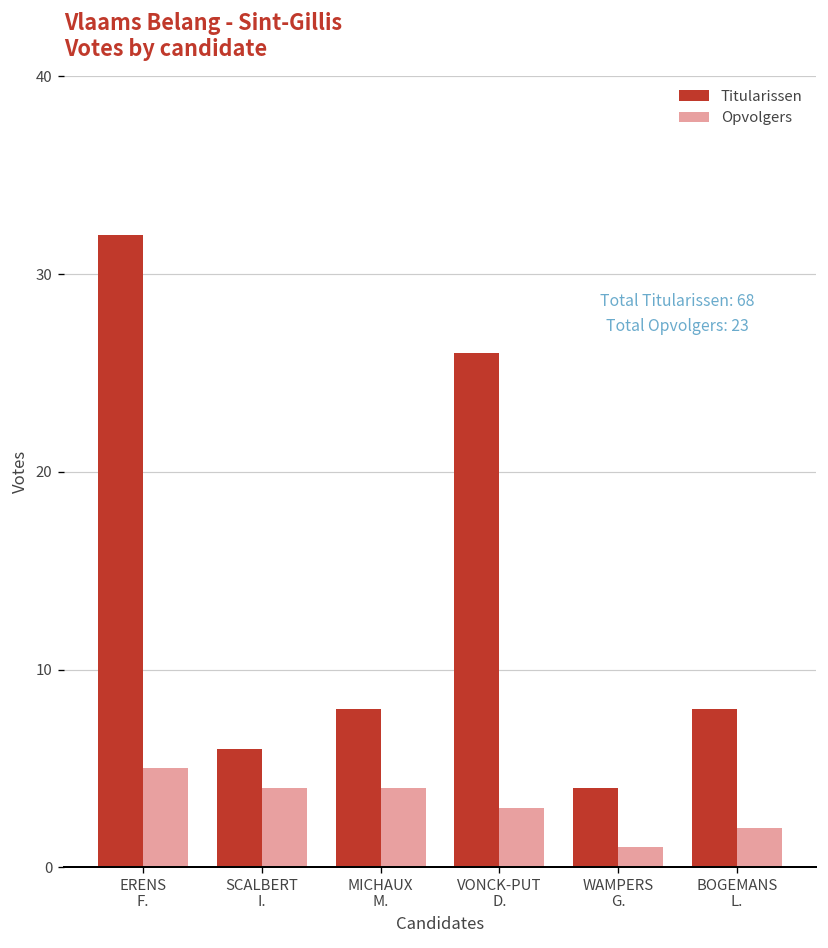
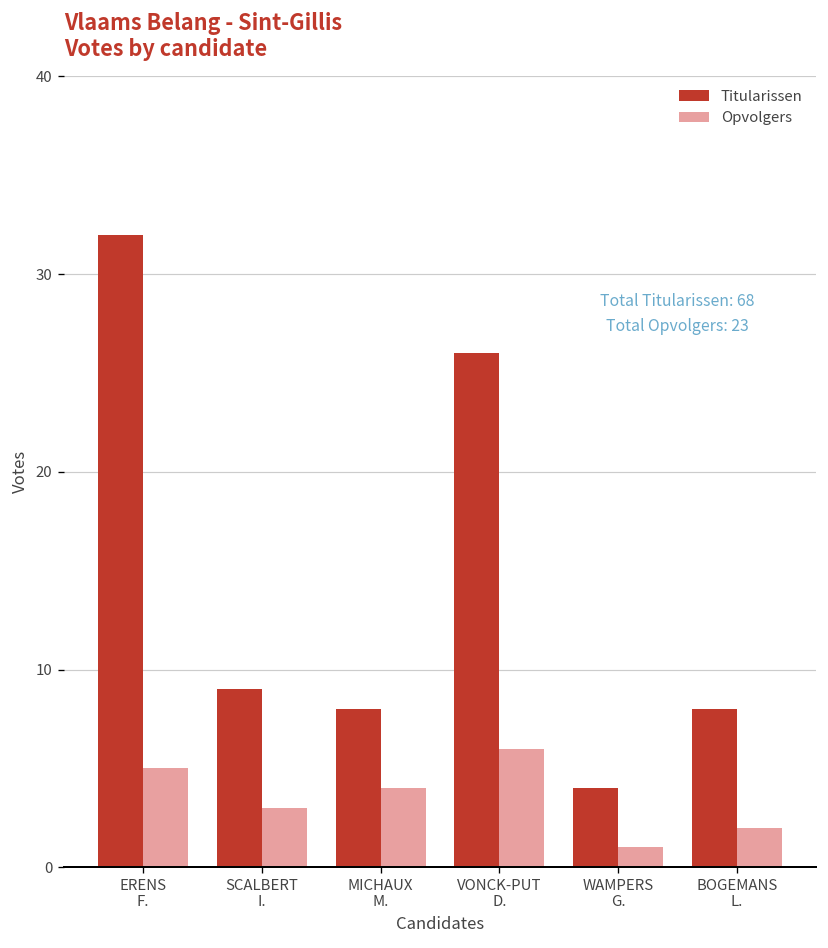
Titularissen, SCALBERT I.: 6 -> 9
Opvolgers, SCALBERT I.: 4 -> 3
Opvolgers, VONCK-PUT D.: 3 -> 6
